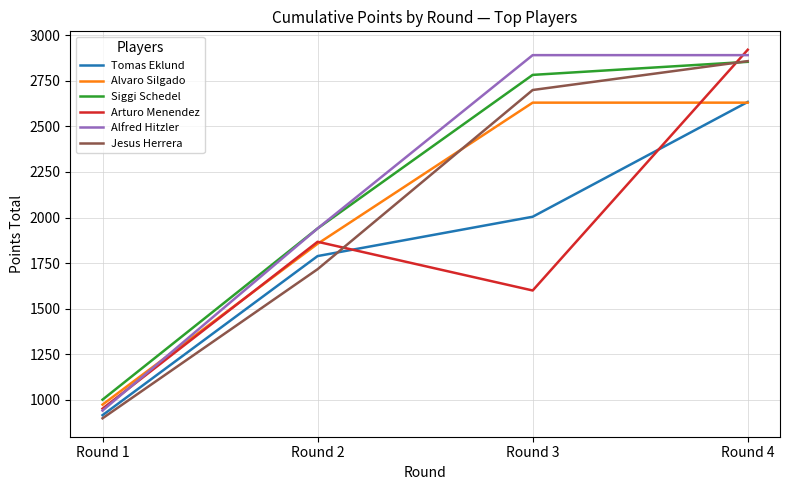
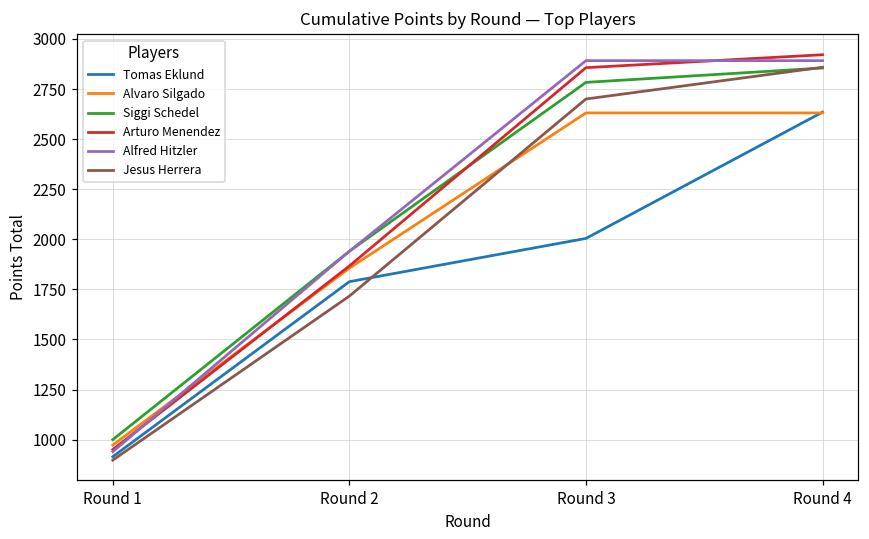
Arturo Menendez, Round 3: 1600 -> 2860
